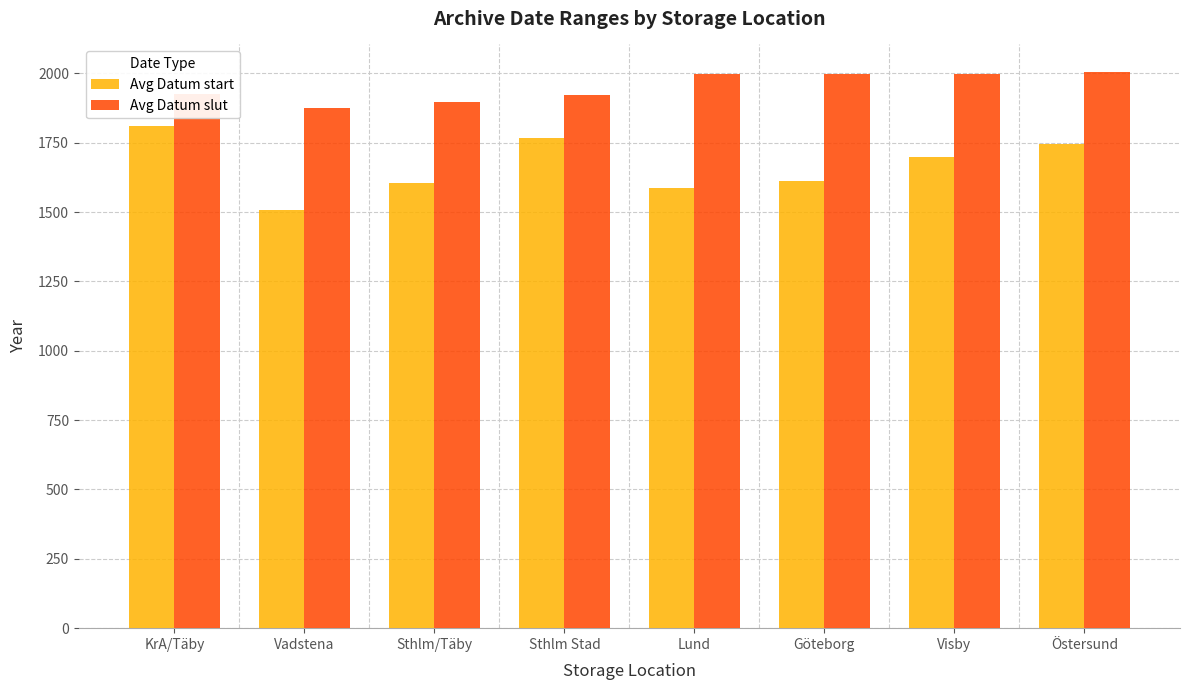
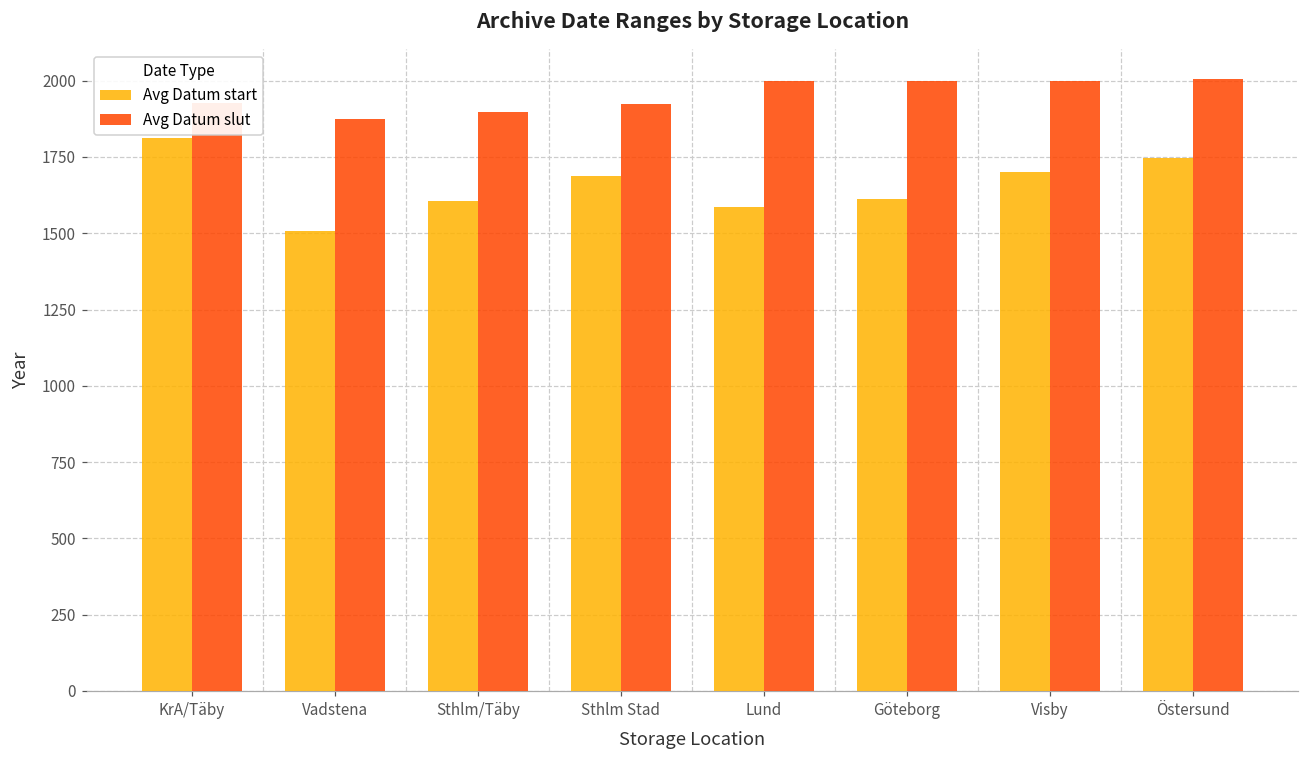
Avg Datum start, Sthlm Stad: 1770 -> 1690
